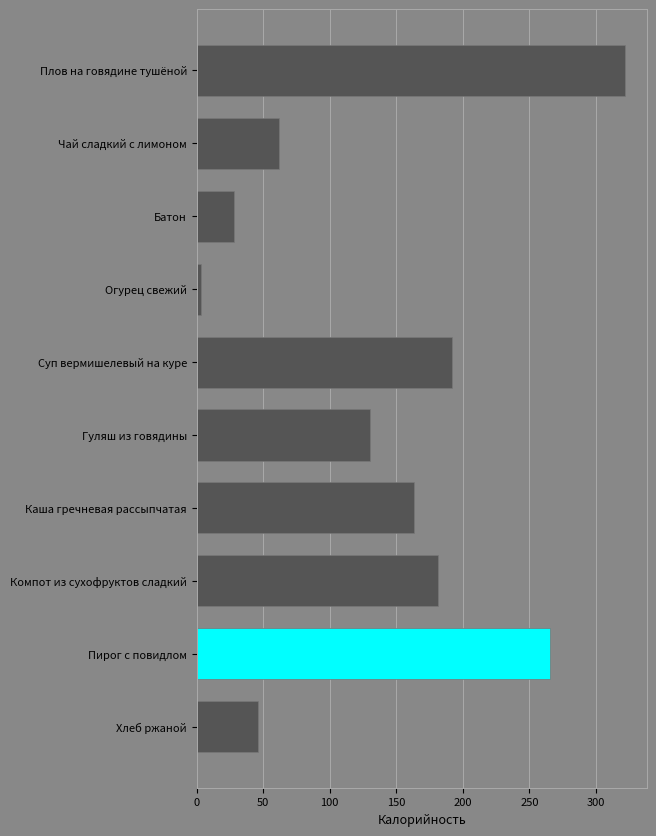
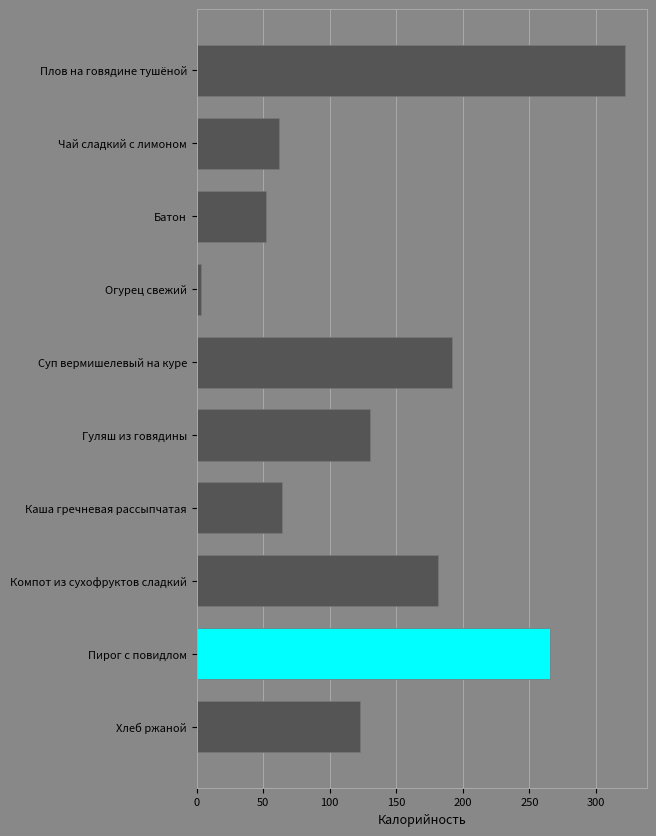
Батон: 28 -> 52
Каша гречневая рассыпчатая: 164 -> 65
Хлеб ржаной: 46 -> 123
